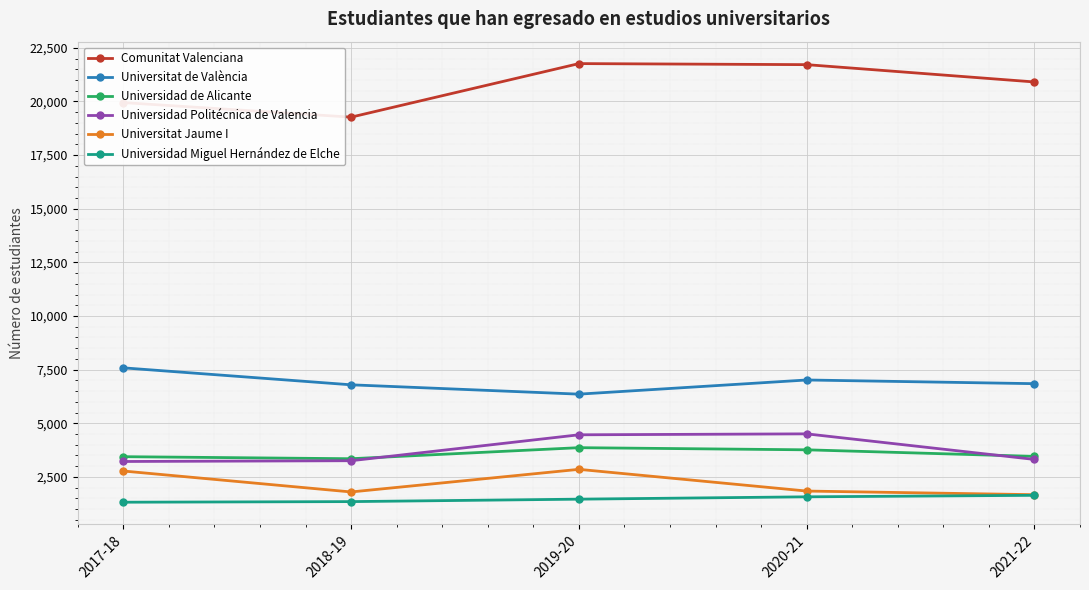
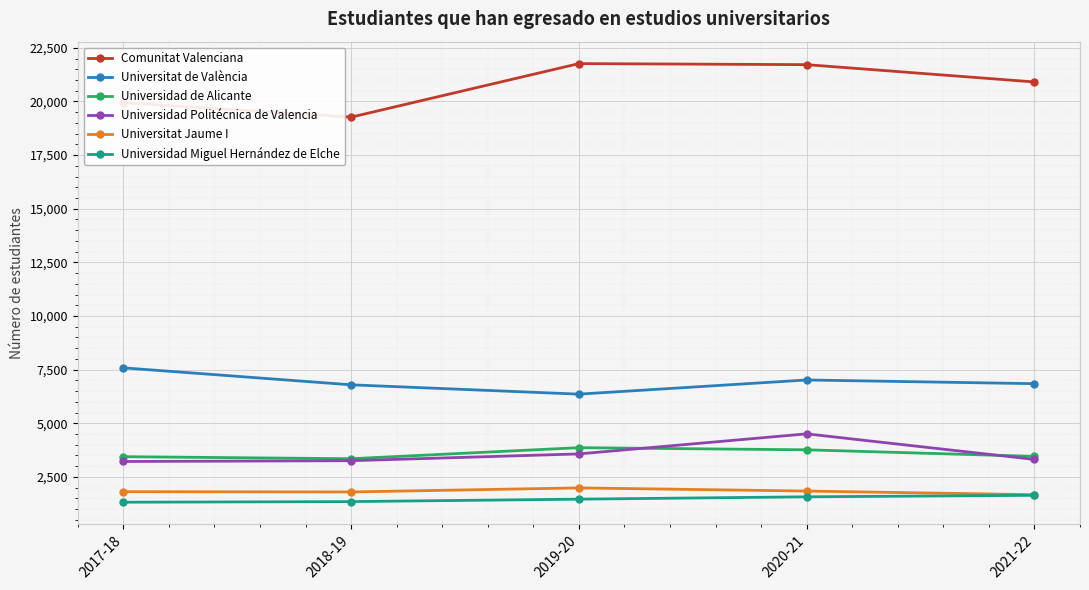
Universitat Jaume I, 2017-18: 2,800 -> 1,800
Universidad Politécnica de Valencia, 2019-20: 4,500 -> 3,600
Universitat Jaume I, 2019-20: 2,900 -> 2,000
